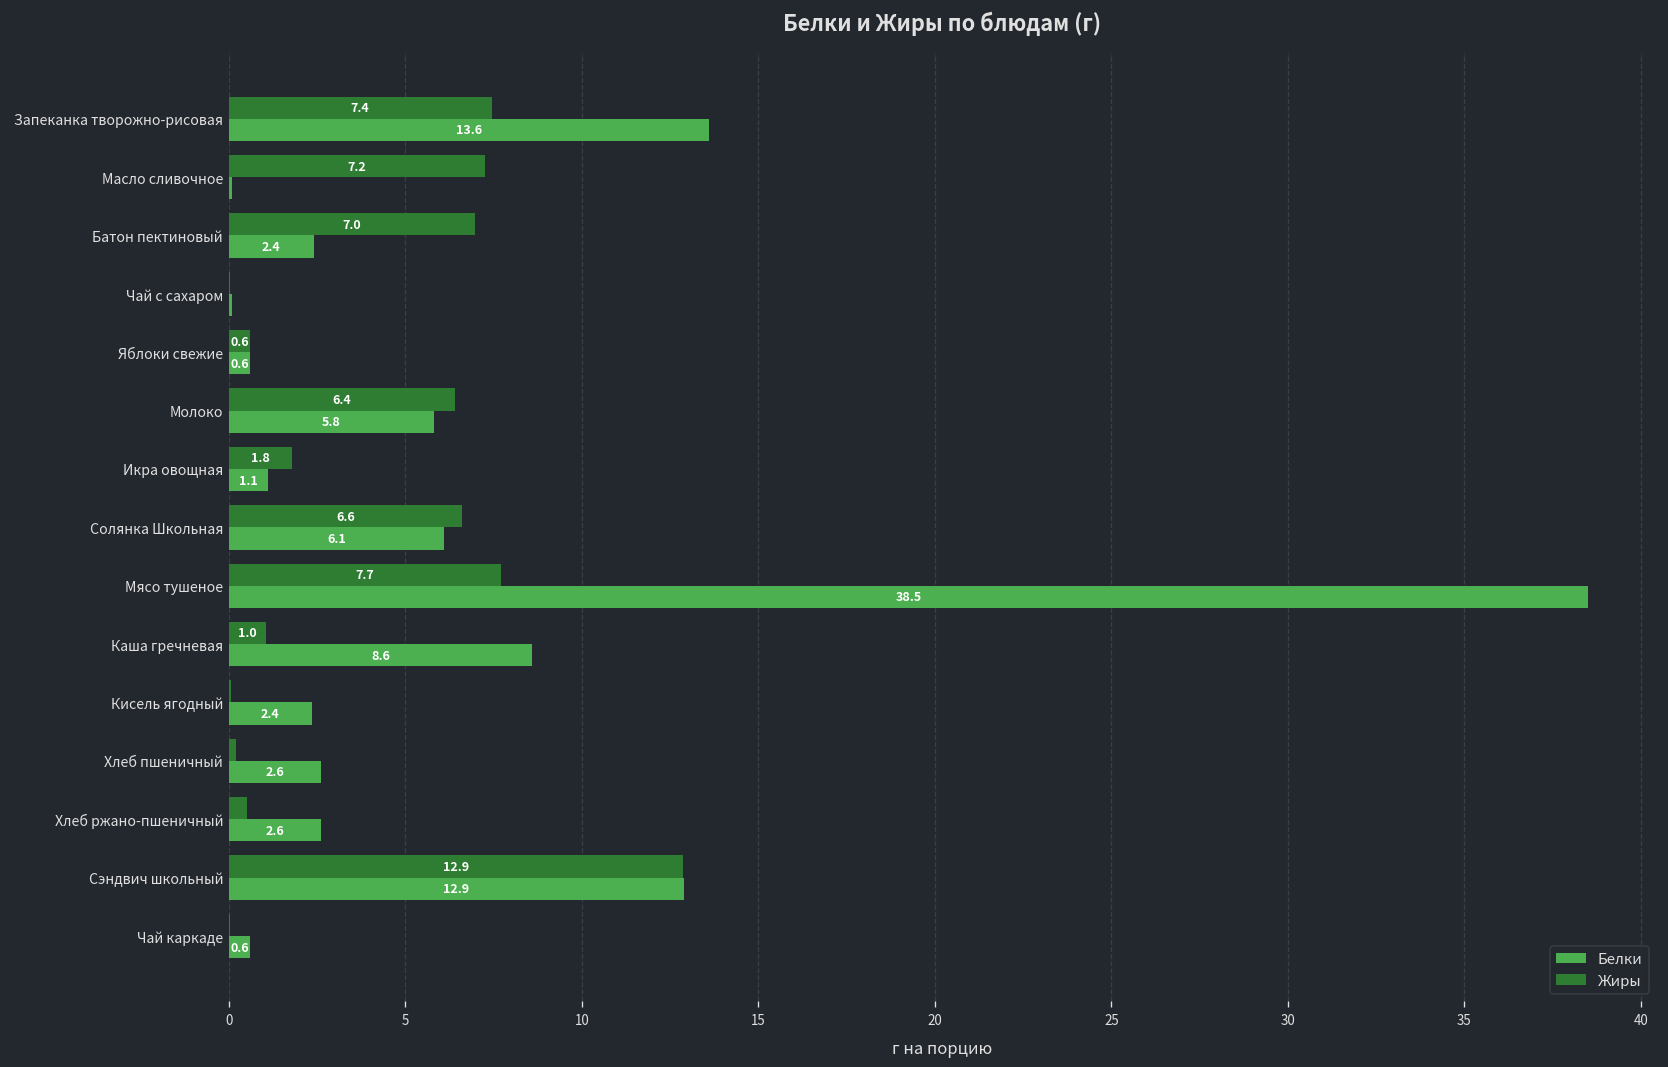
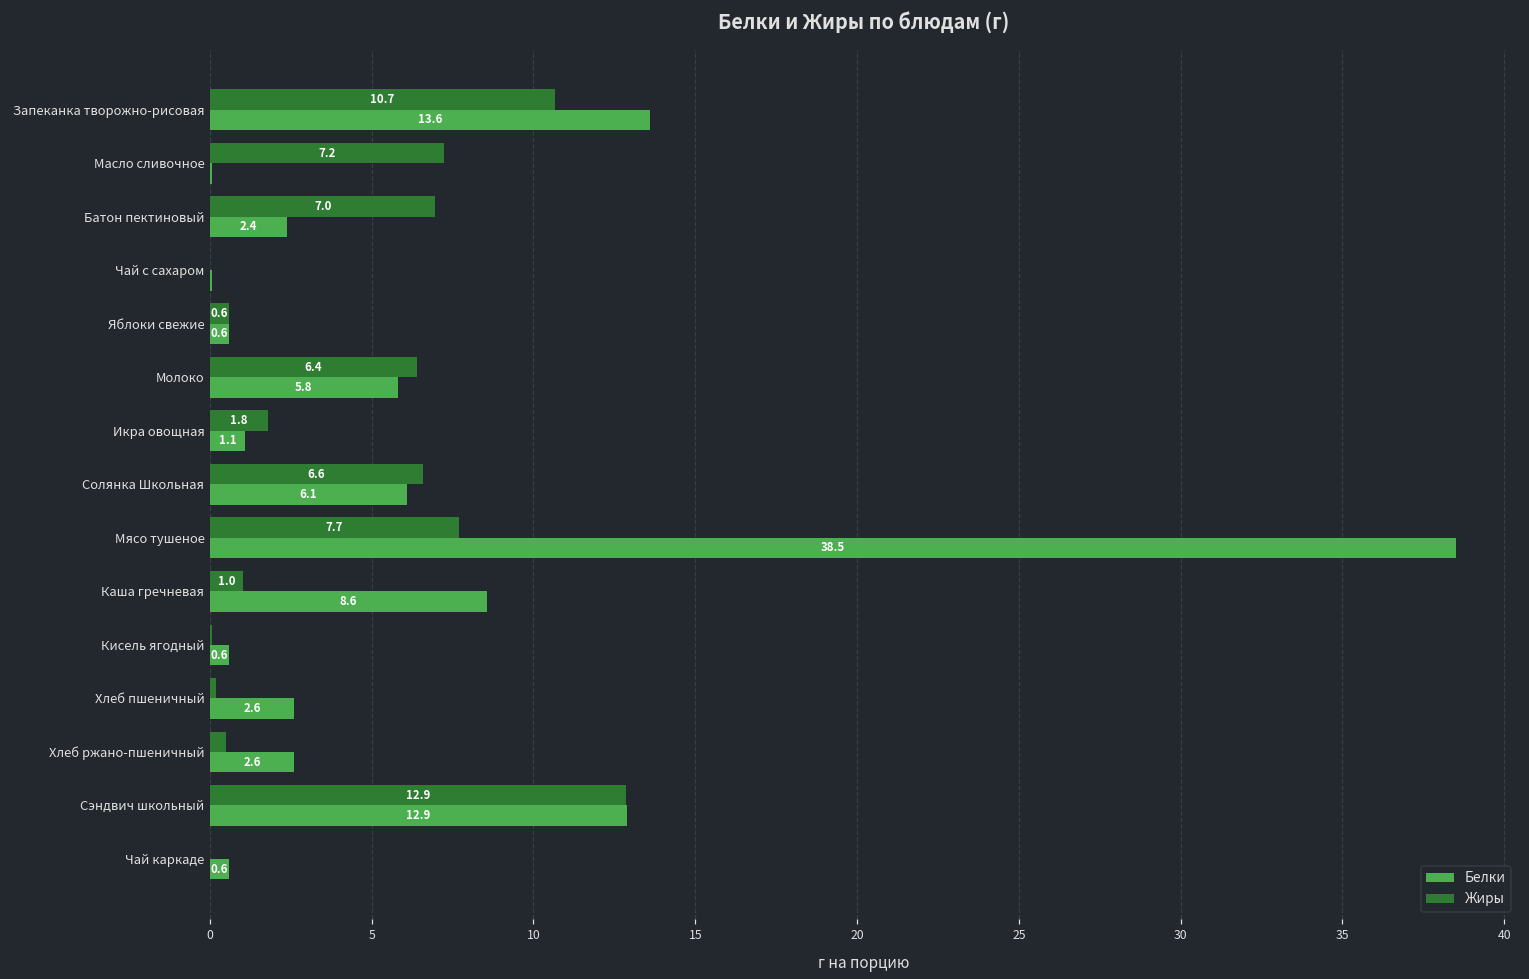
Жиры, Запеканка творожно-рисовая: 7.4 -> 10.7
Белки, Кисель ягодный: 2.4 -> 0.6
